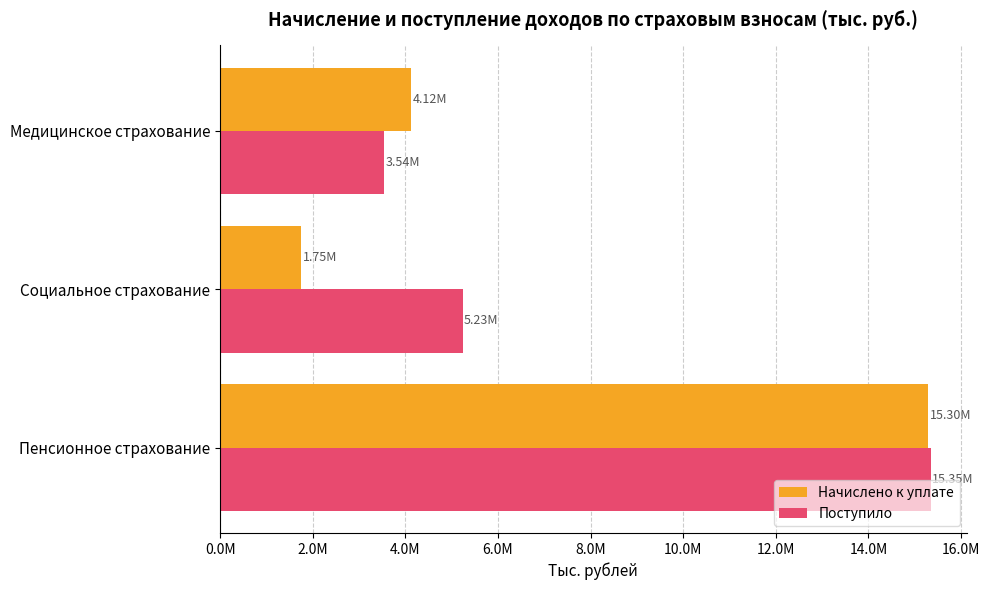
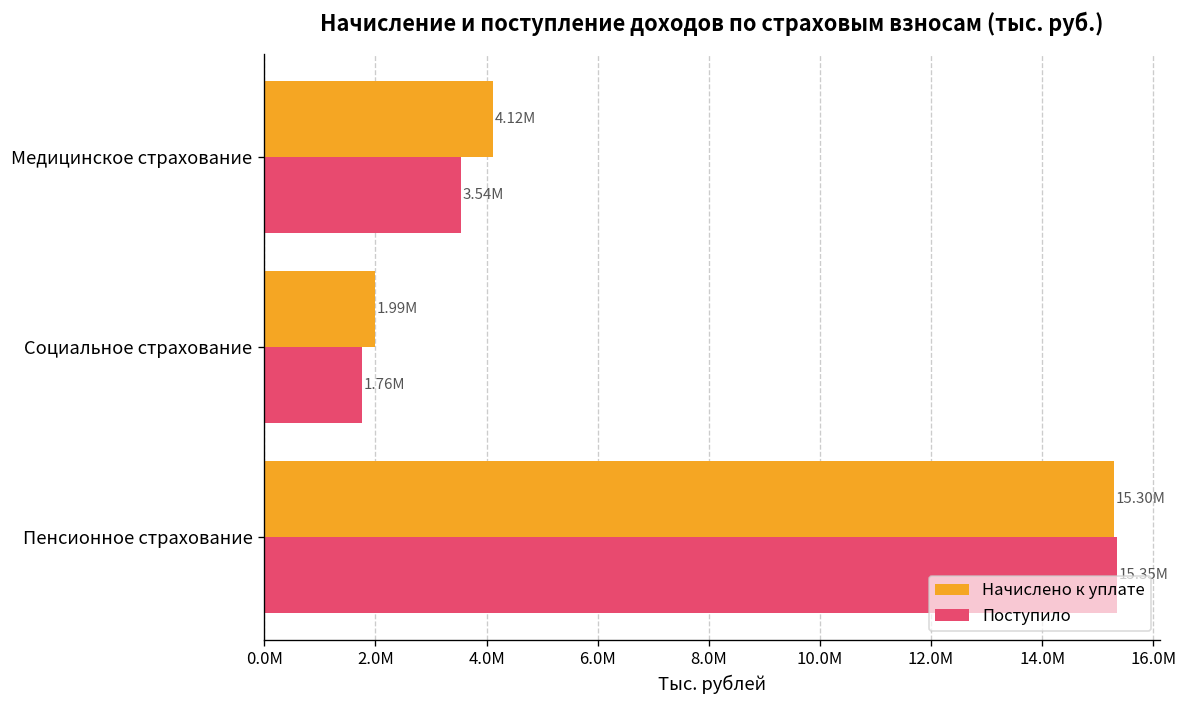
Начислено к уплате, Социальное страхование: 1.75M -> 1.99M
Поступило, Социальное страхование: 5.23M -> 1.76M
